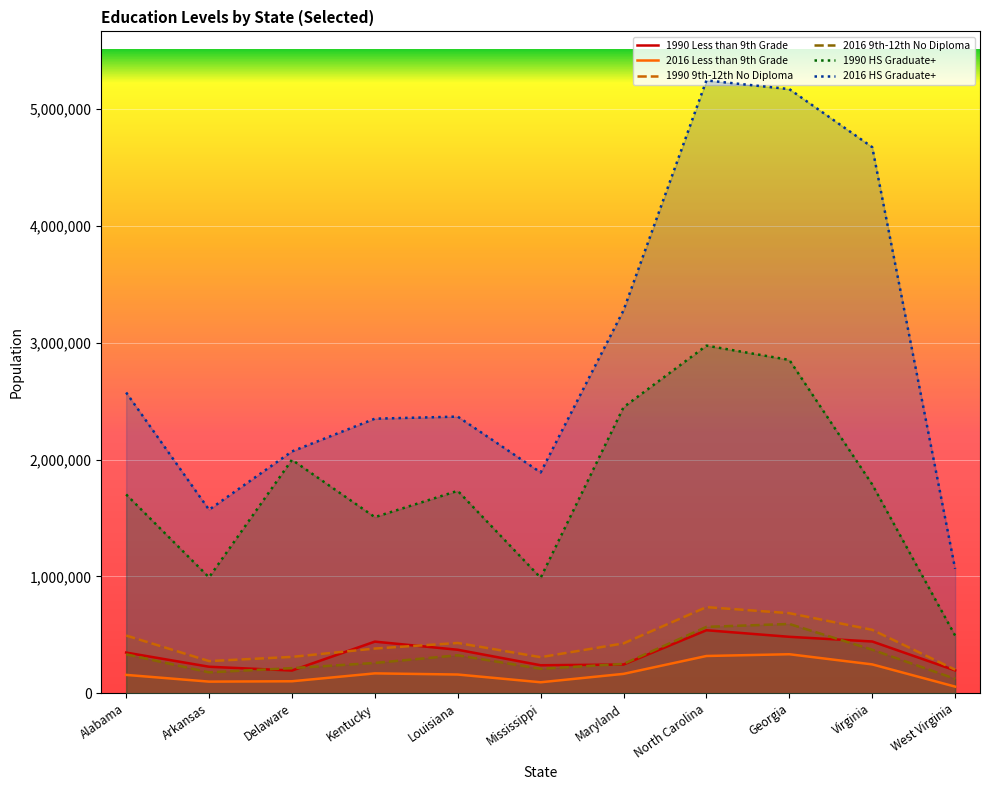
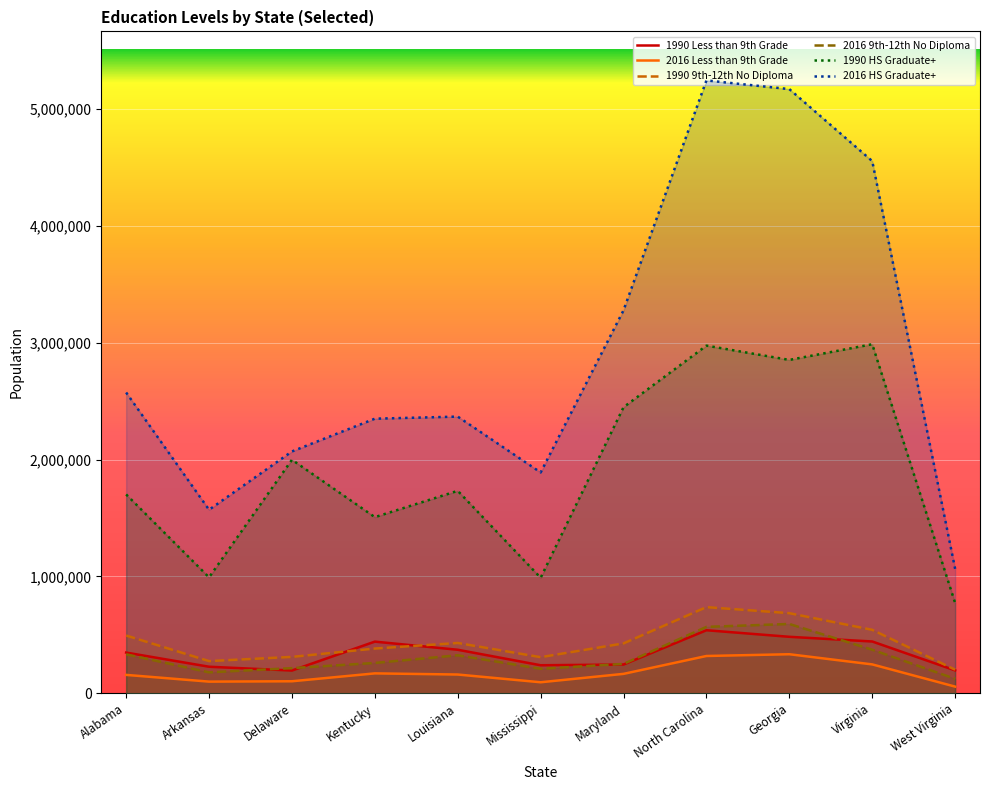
1990 HS Graduate+, Virginia: 1,790,000 -> 2,990,000
2016 HS Graduate+, Virginia: 4,670,000 -> 4,550,000
1990 HS Graduate+, West Virginia: 490,000 -> 770,000
